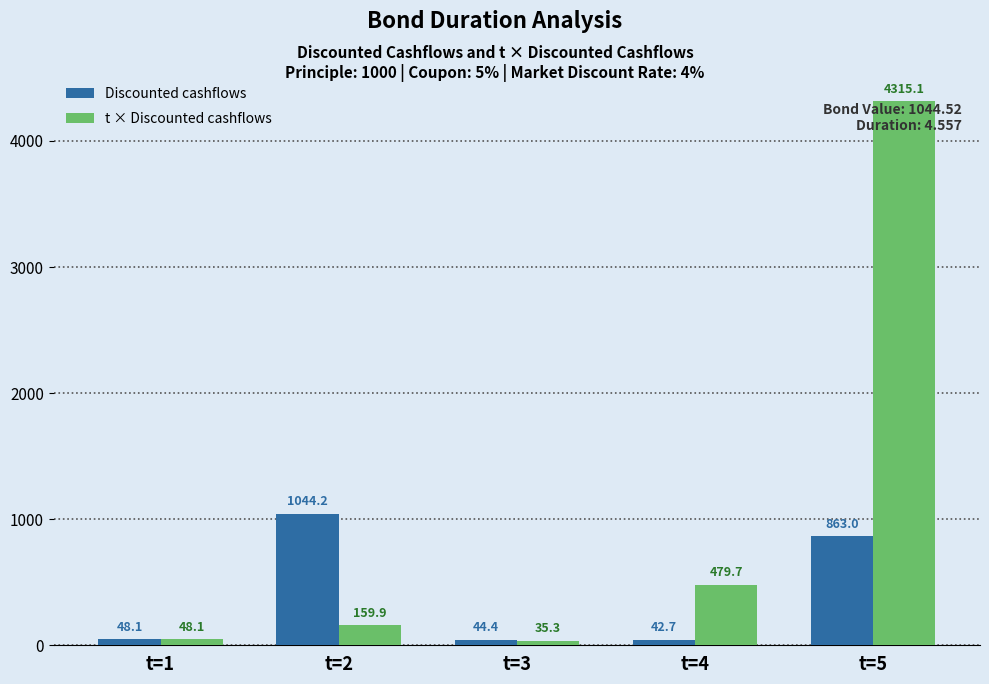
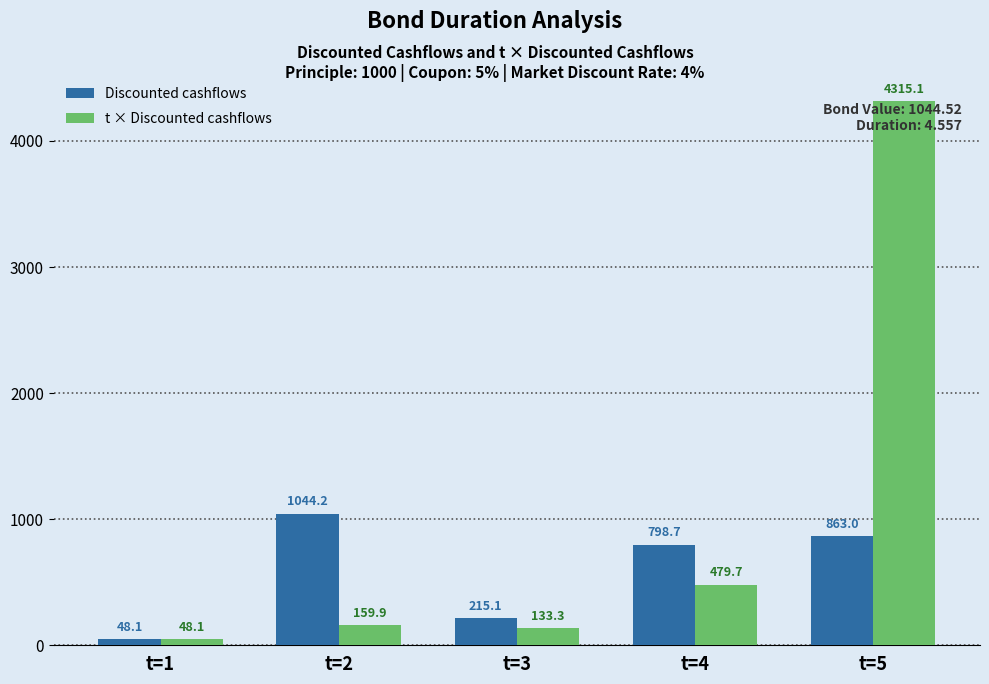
Discounted cashflows, t=3: 44.4 -> 215.1
t × Discounted cashflows, t=3: 35.3 -> 133.3
Discounted cashflows, t=4: 42.7 -> 798.7
